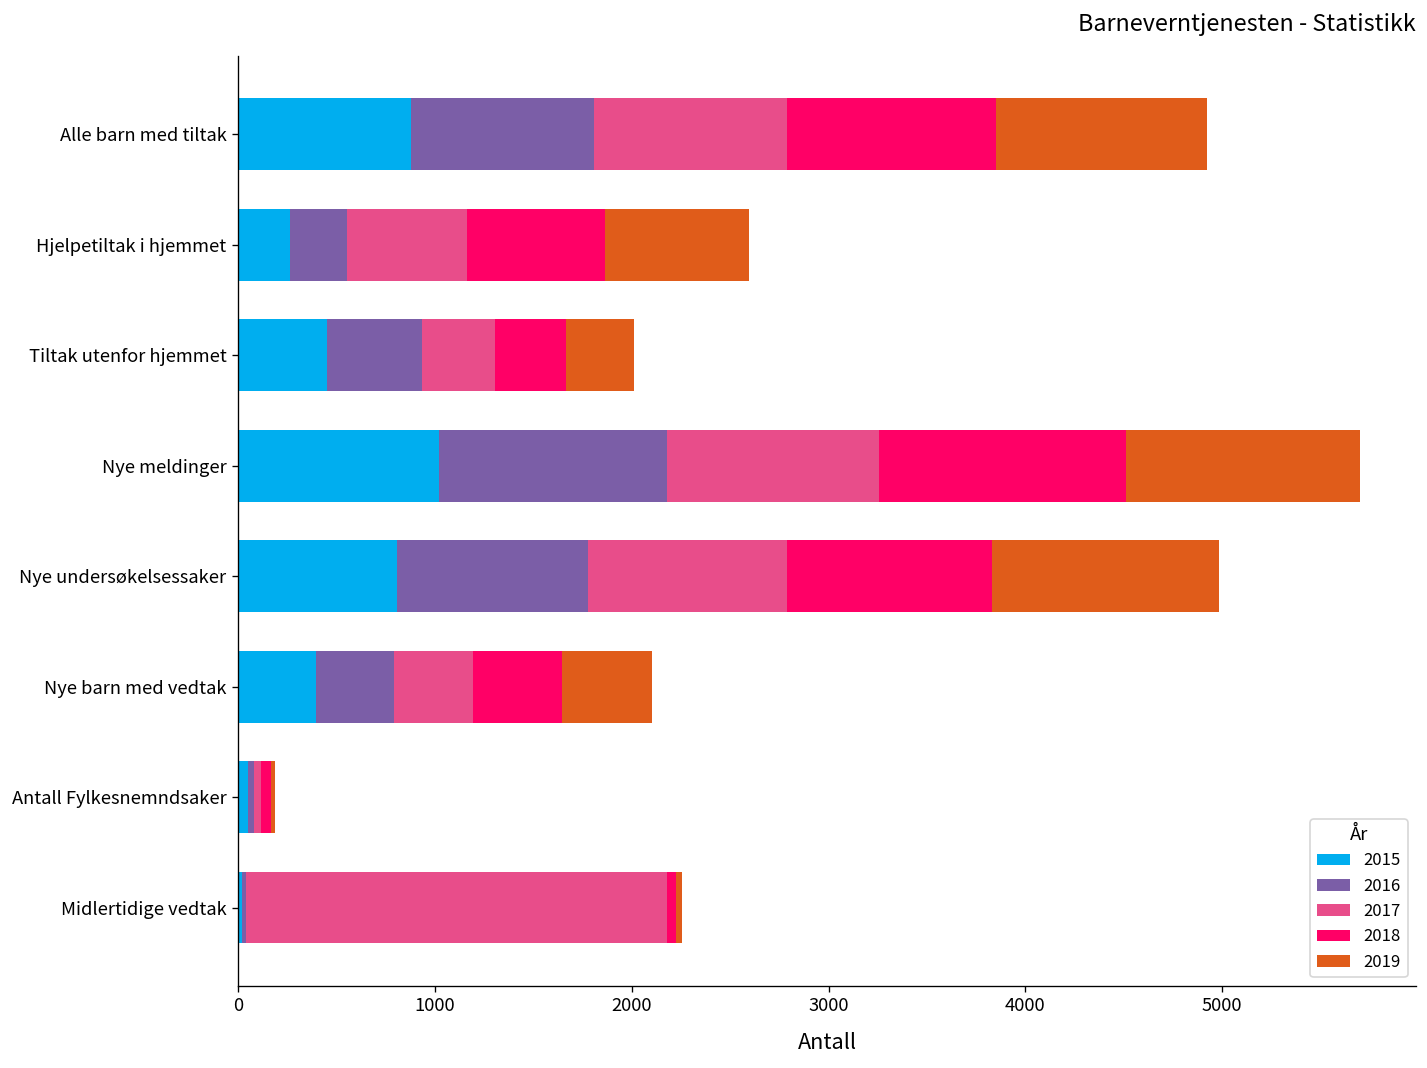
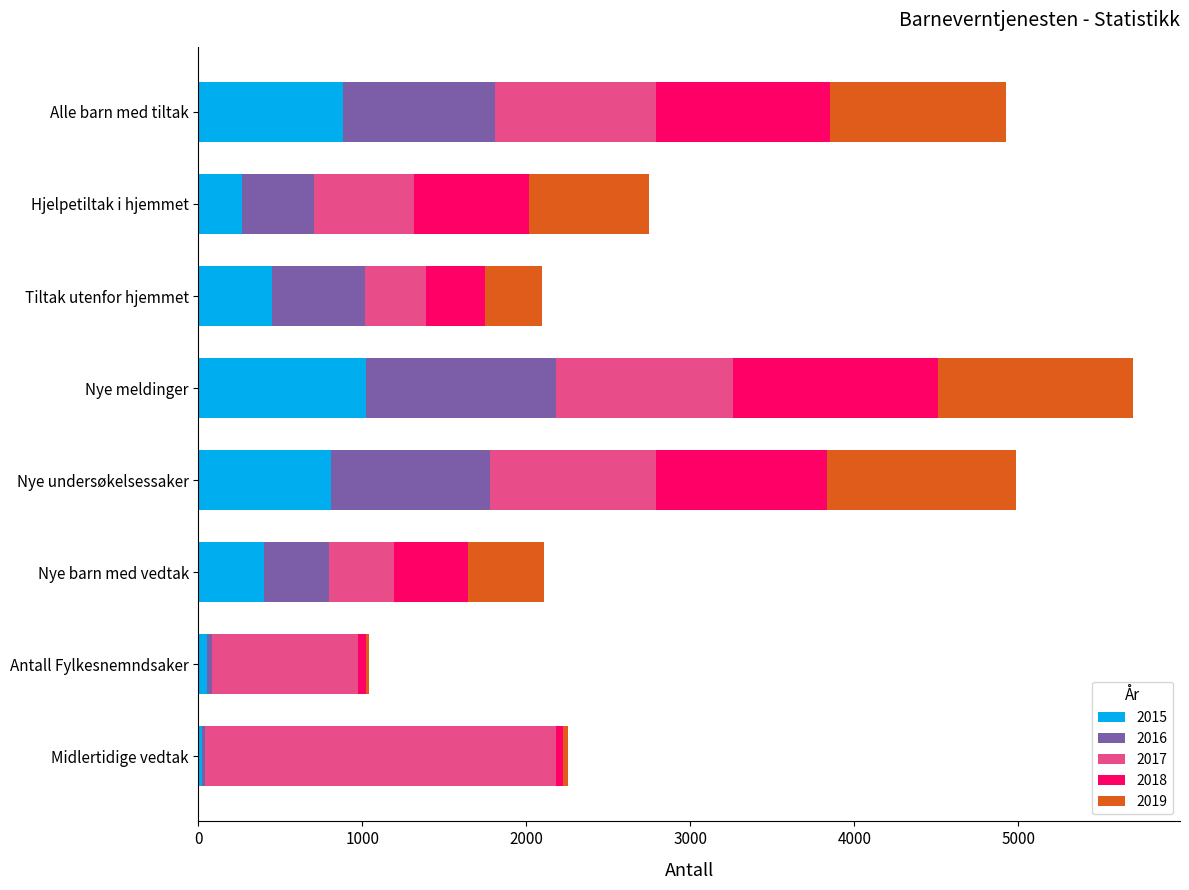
2016, Hjelpetiltak i hjemmet: 290 -> 440
2016, Tiltak utenfor hjemmet: 490 -> 570
2017, Antall Fylkesnemndsaker: 30 -> 890
